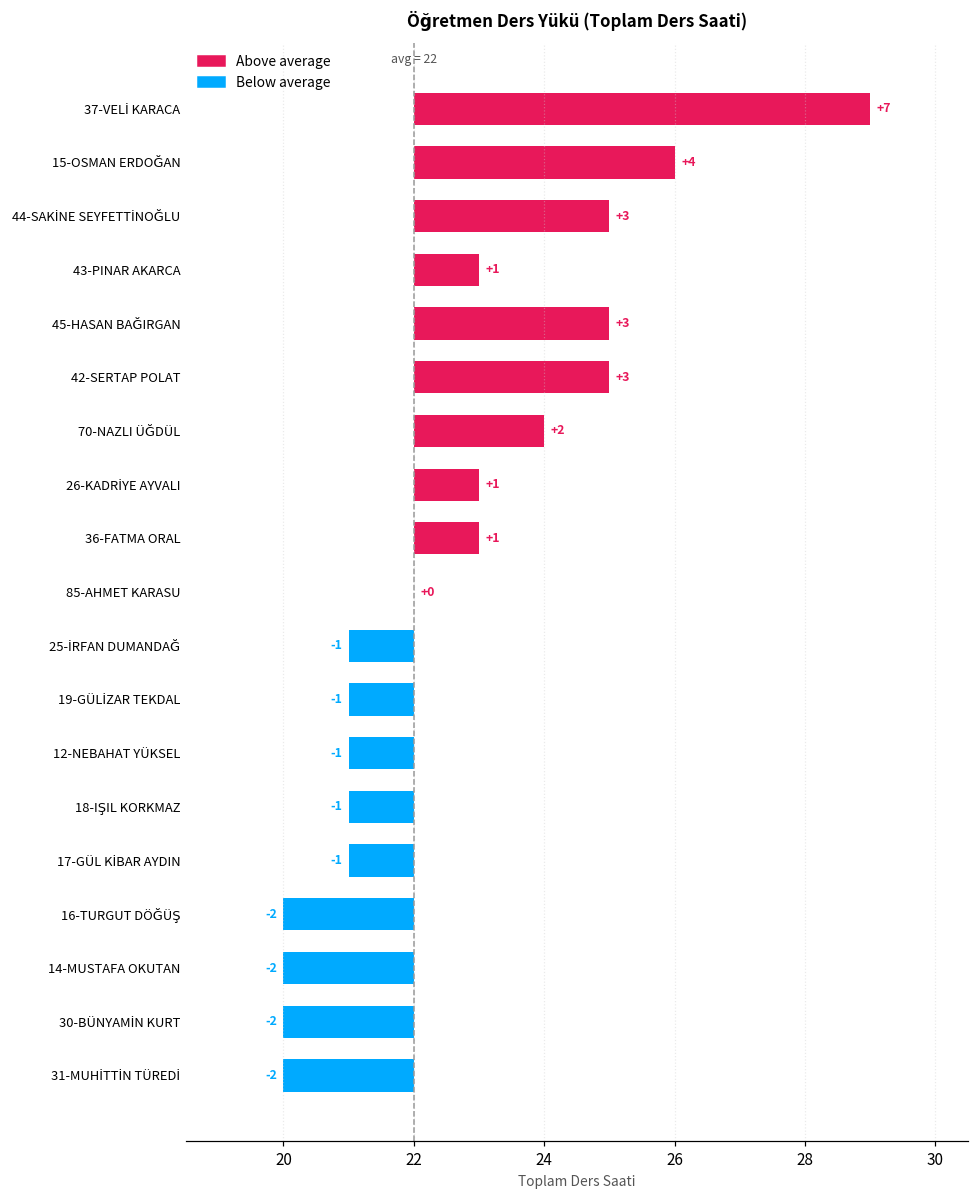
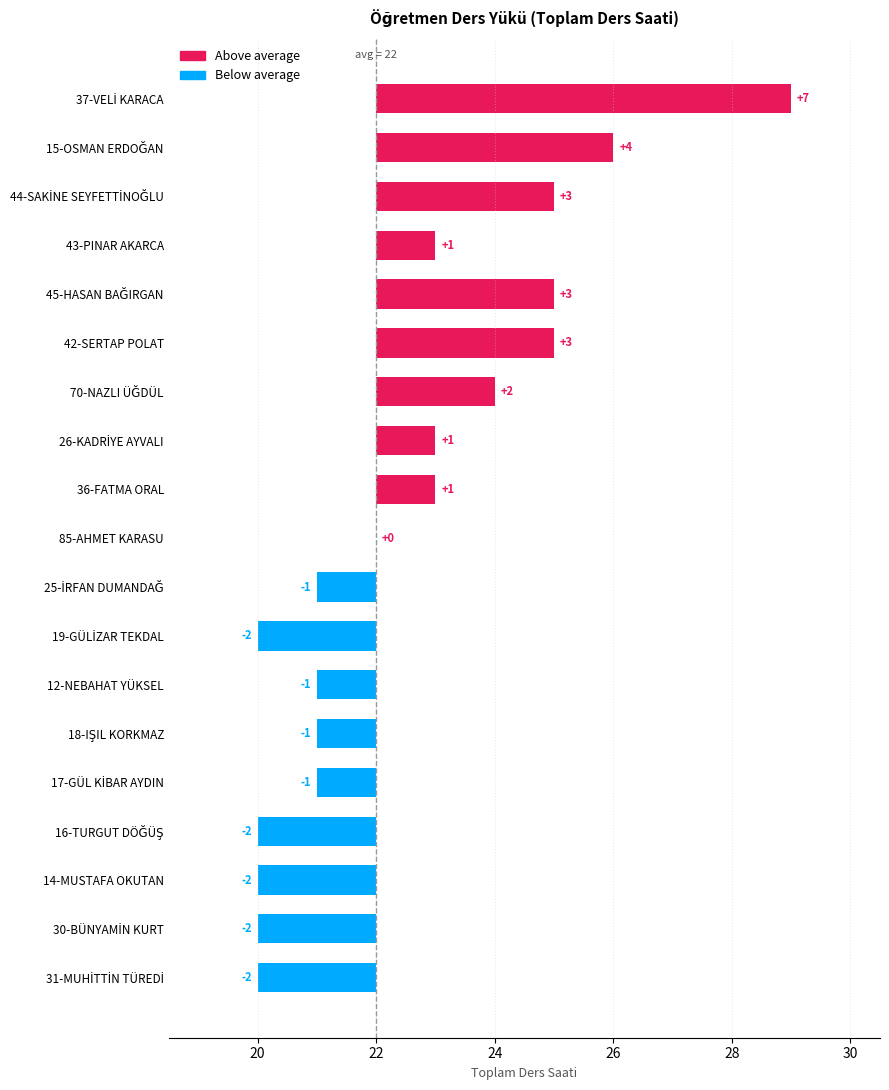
19-GÜLİZAR TEKDAL: -1 -> -2
